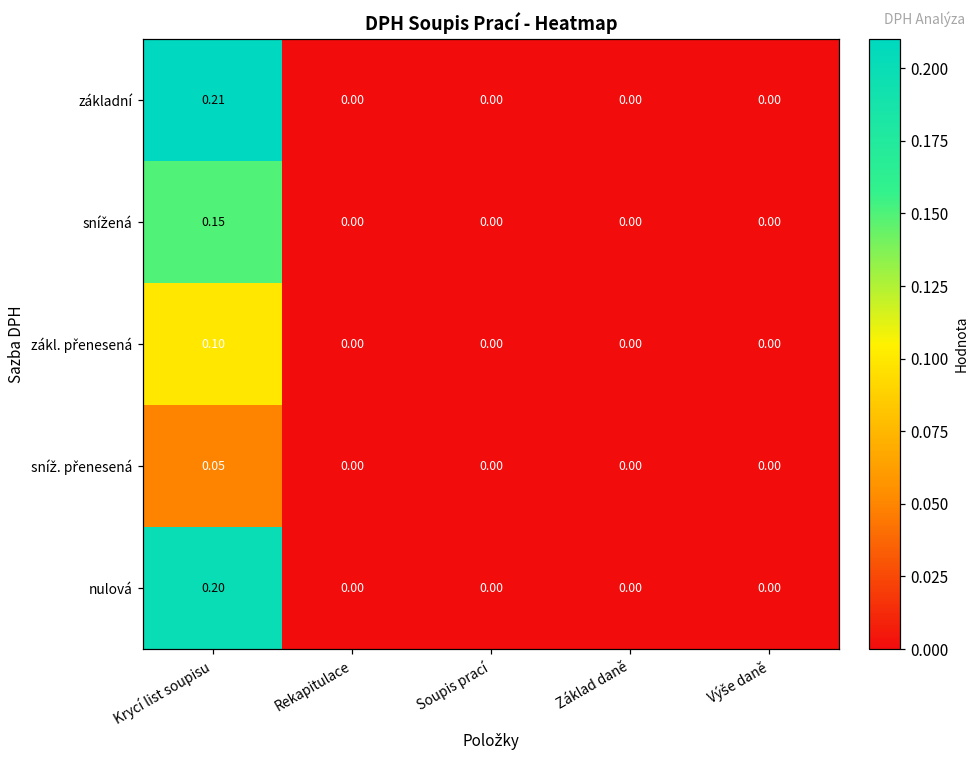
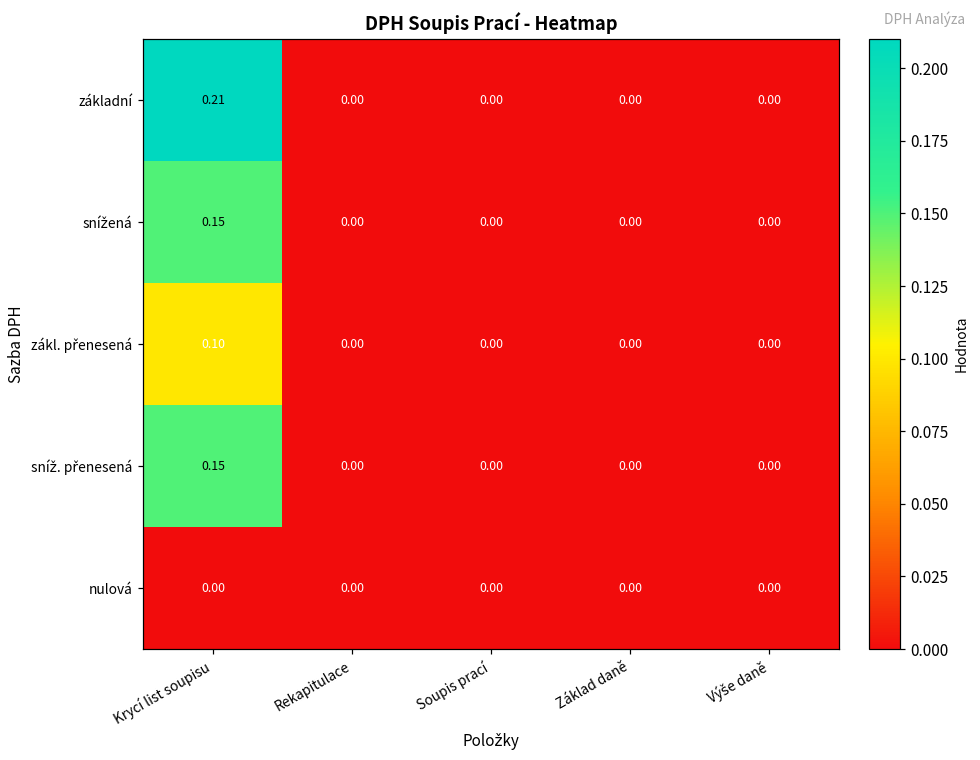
sníž. přenesená, Krycí list soupisu: 0.05 -> 0.15
nulová, Krycí list soupisu: 0.20 -> 0.00
